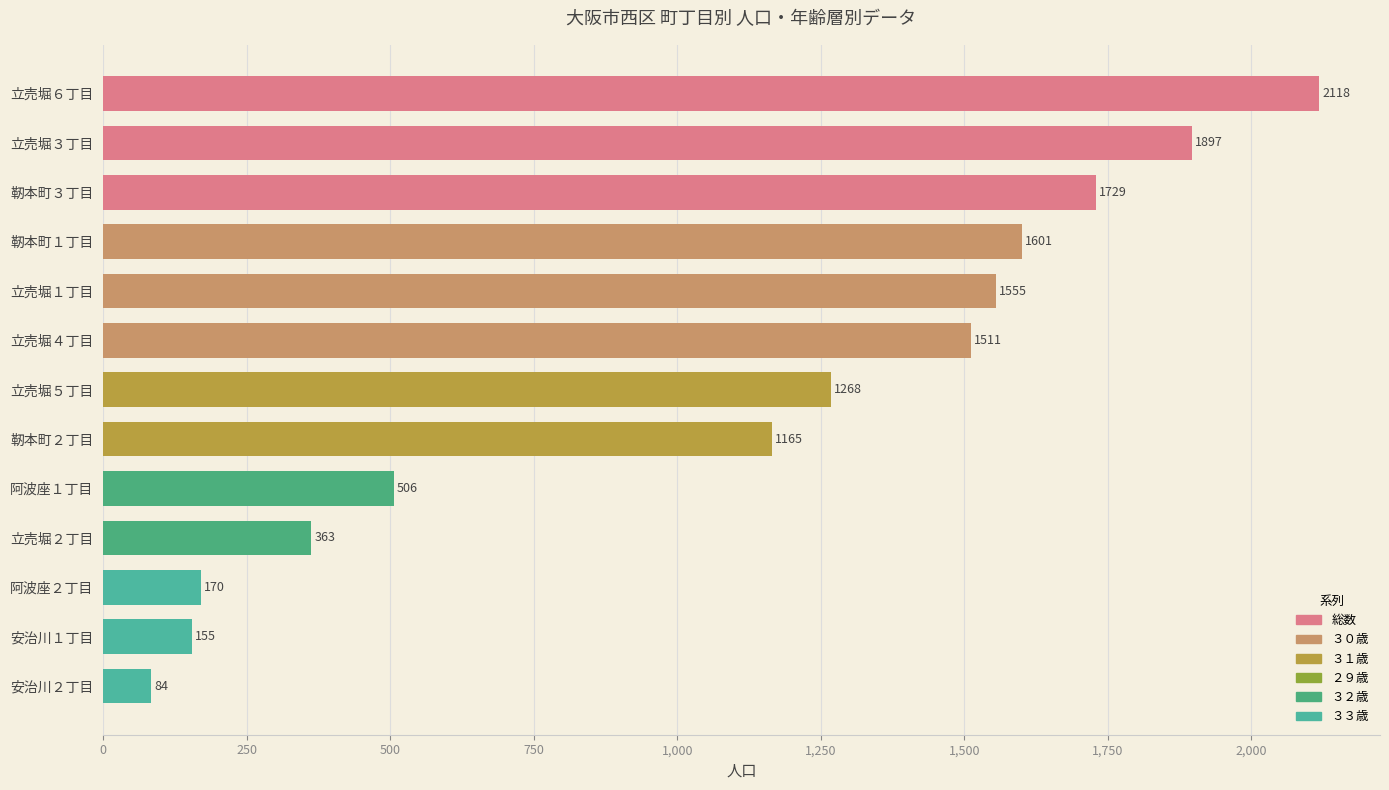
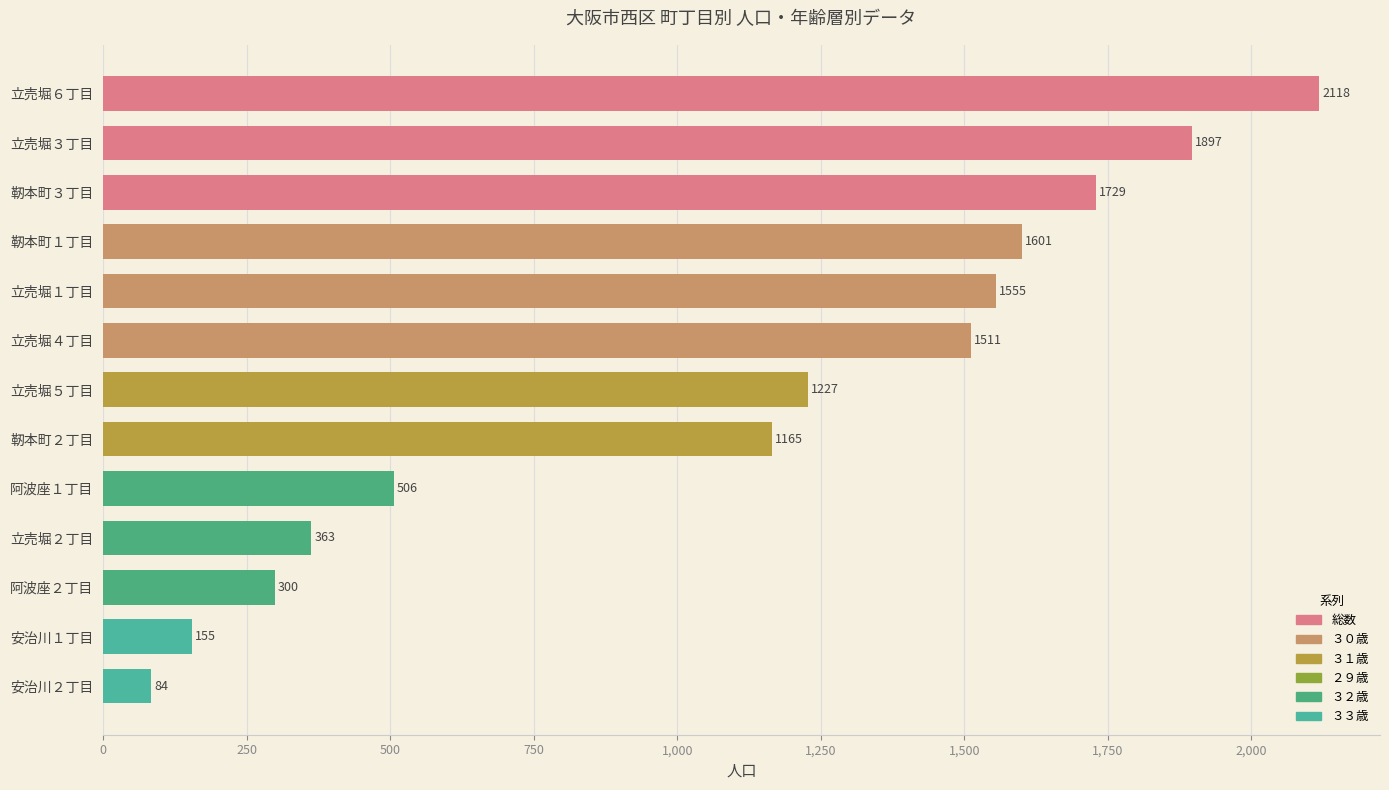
立売堀５丁目: 1268 -> 1227
阿波座２丁目: 170 -> 300
